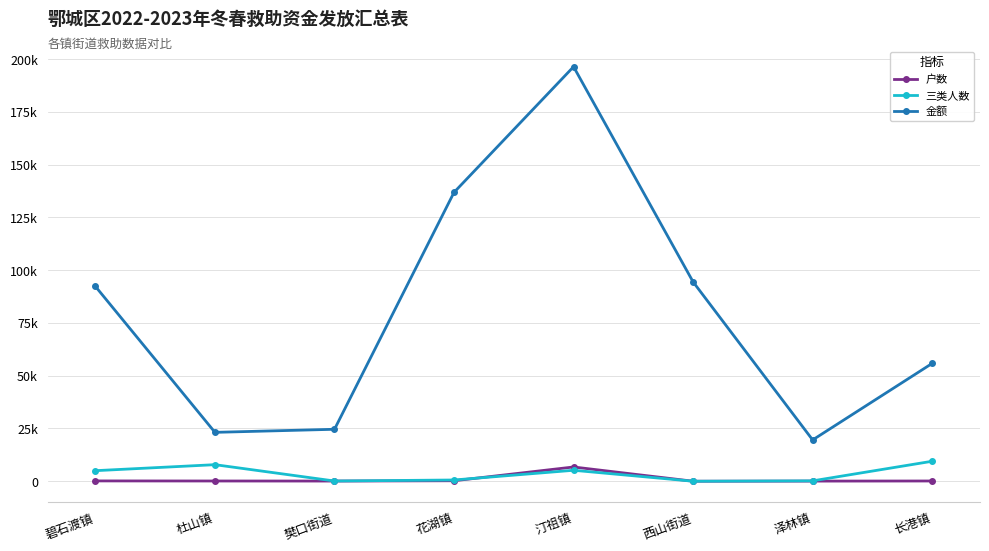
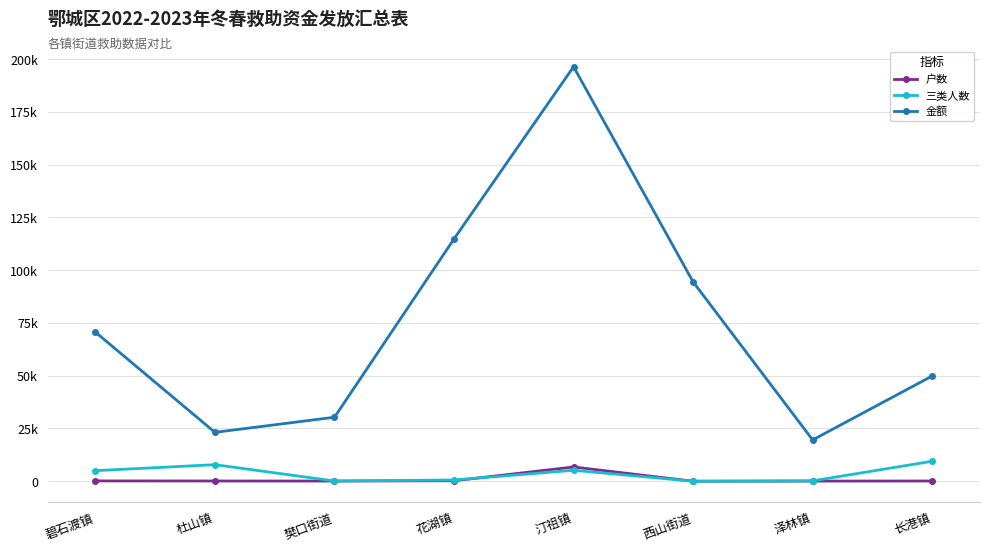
金额, 碧石渡镇: 92000 -> 71000
金额, 樊口街道: 25000 -> 30000
金额, 花湖镇: 137000 -> 115000
金额, 长港镇: 56000 -> 50000
